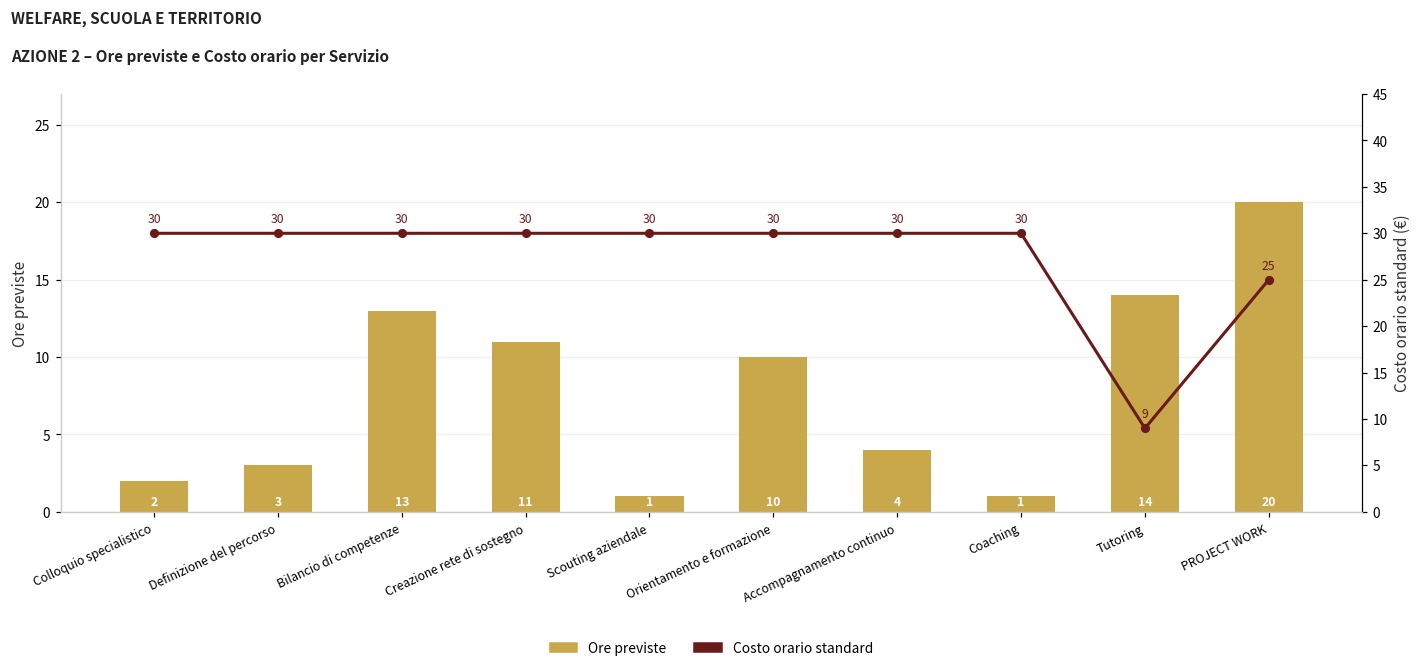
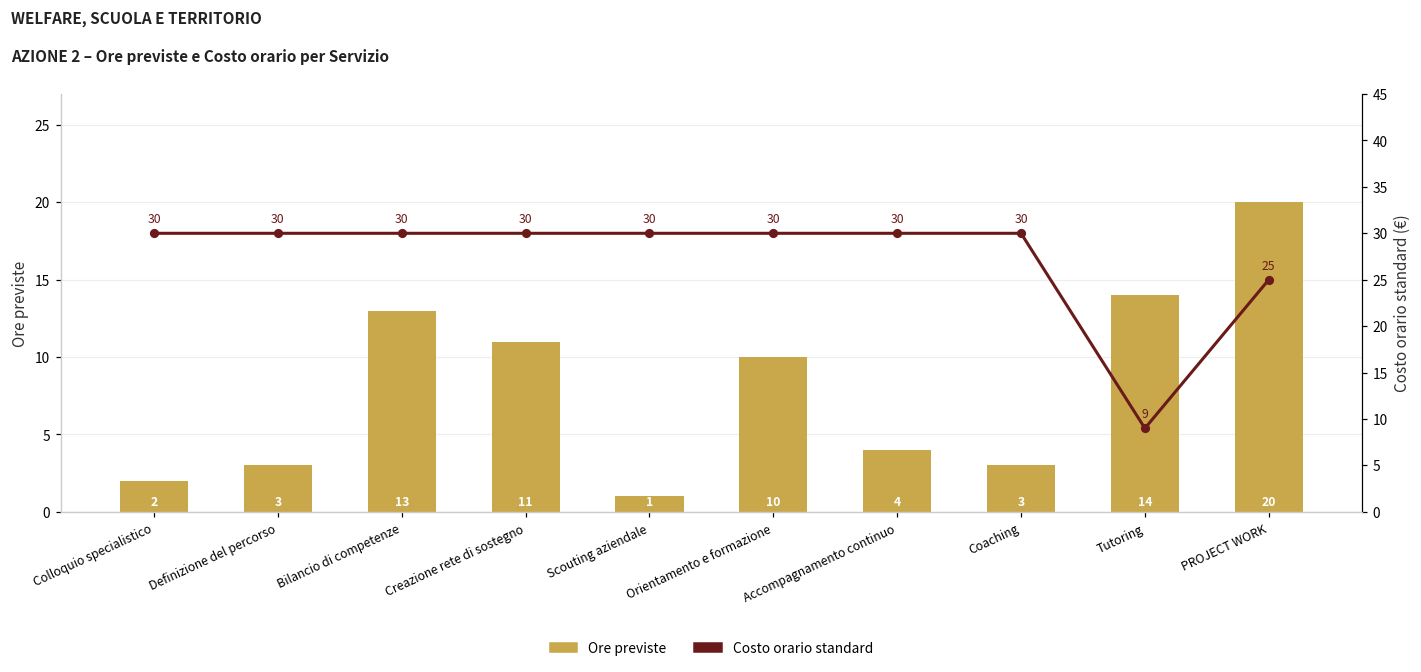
Ore previste, Coaching: 1 -> 3
